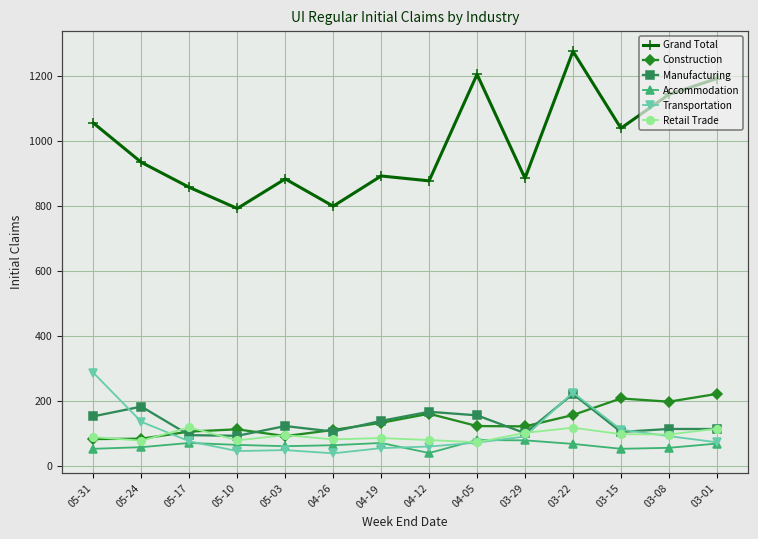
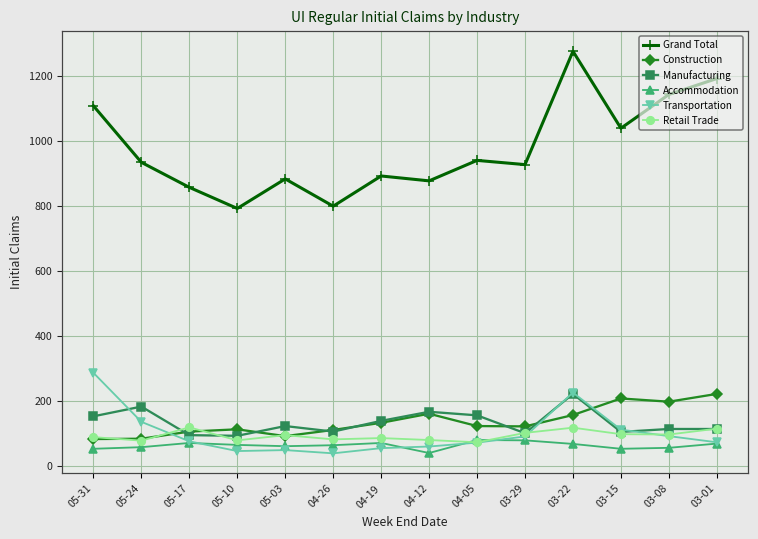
Grand Total, 05-31: 1060 -> 1110
Grand Total, 04-05: 1210 -> 940
Grand Total, 03-29: 890 -> 930
